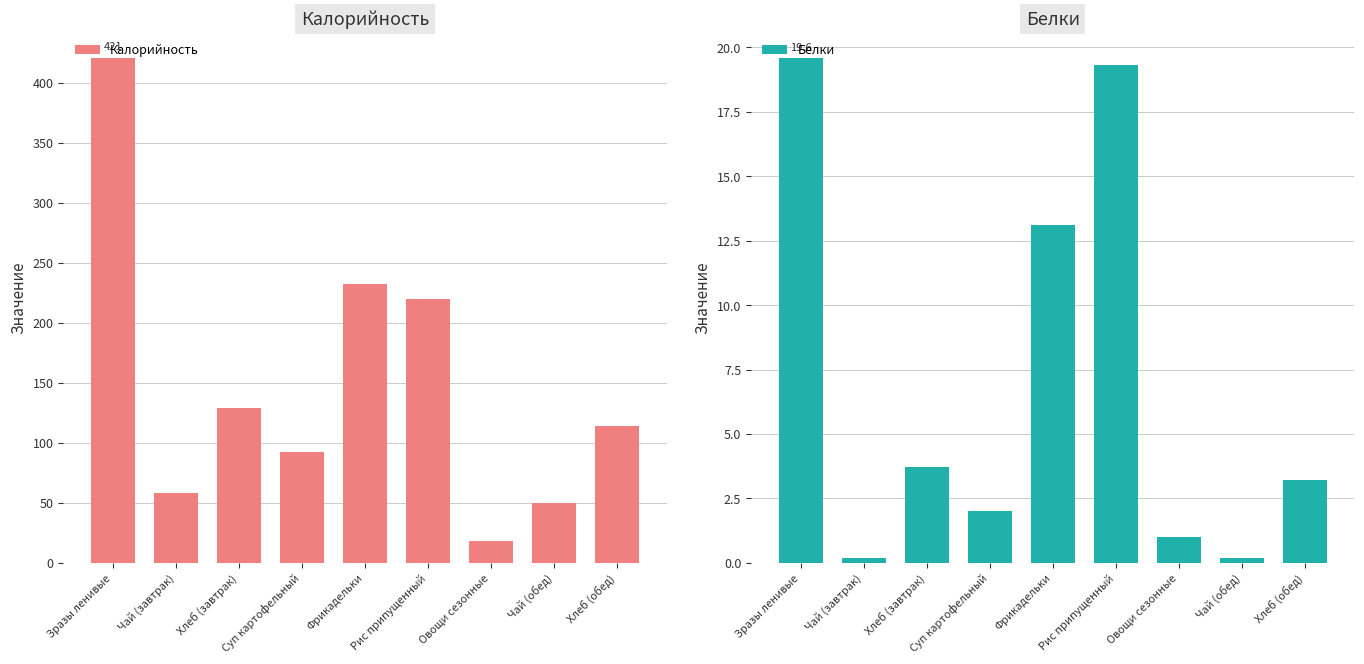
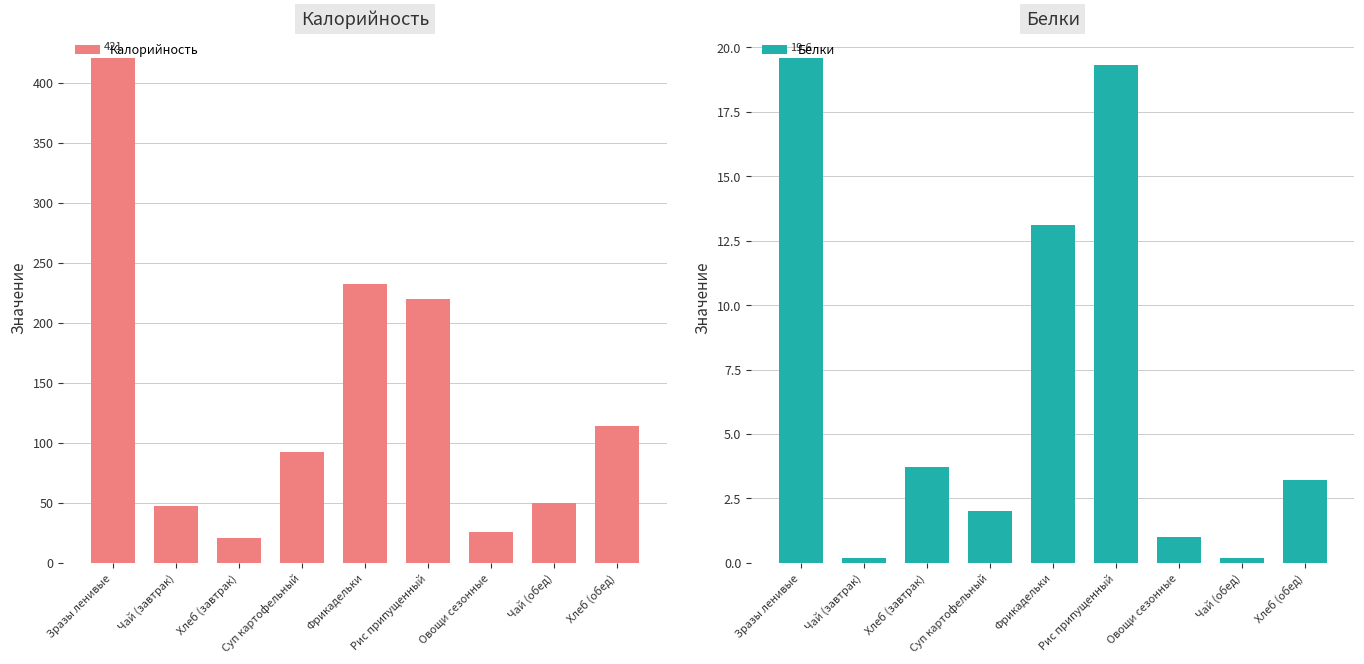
Калорийность, Чай (завтрак): 58 -> 47
Калорийность, Хлеб (завтрак): 129 -> 21
Калорийность, Овощи сезонные: 18 -> 26
